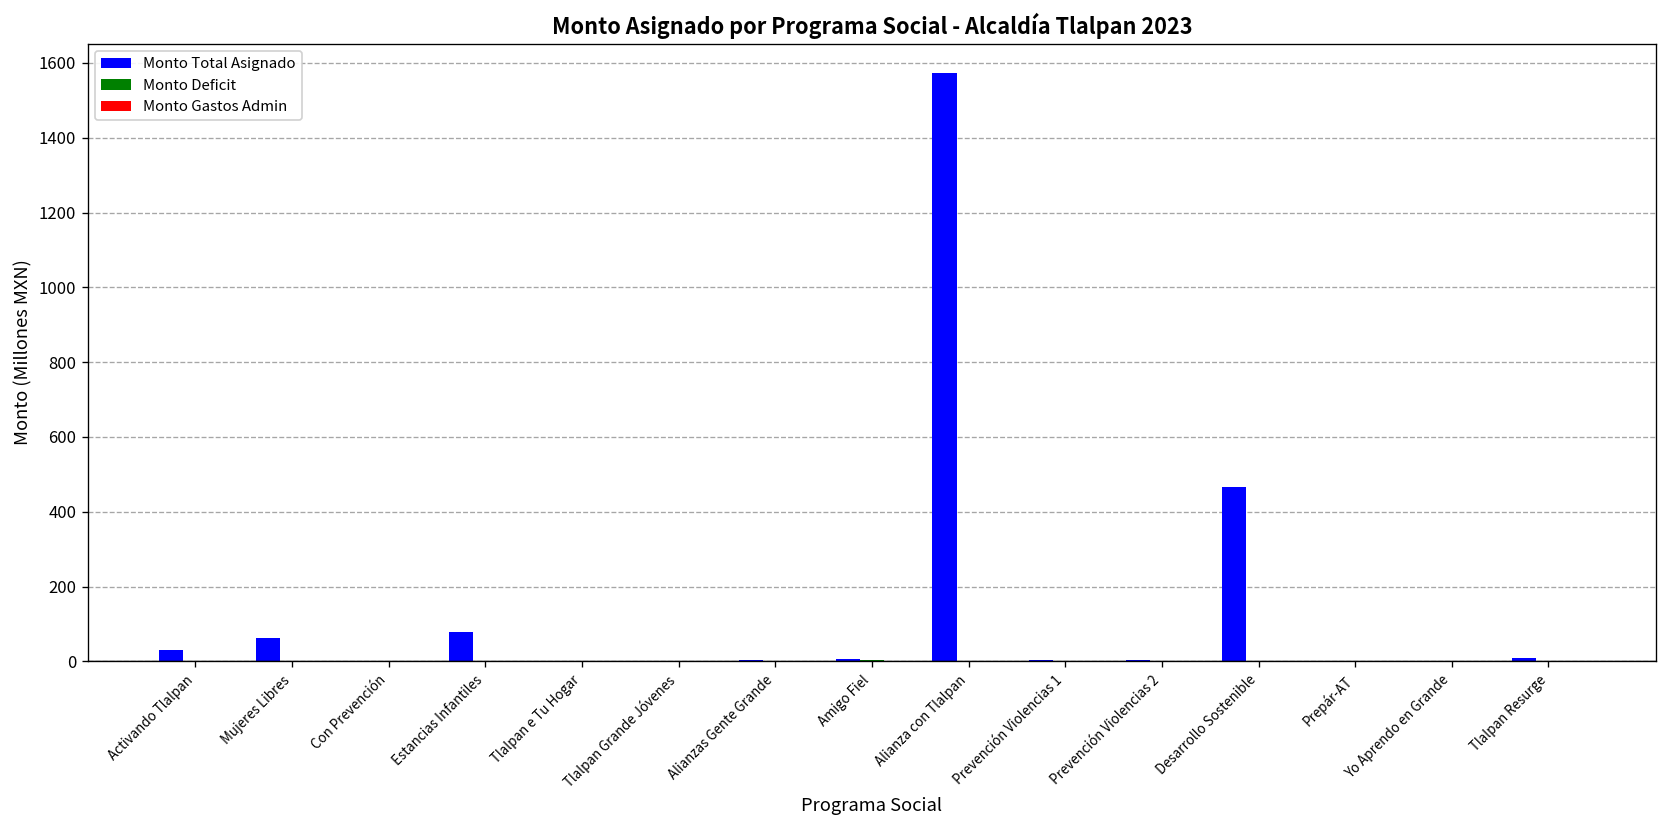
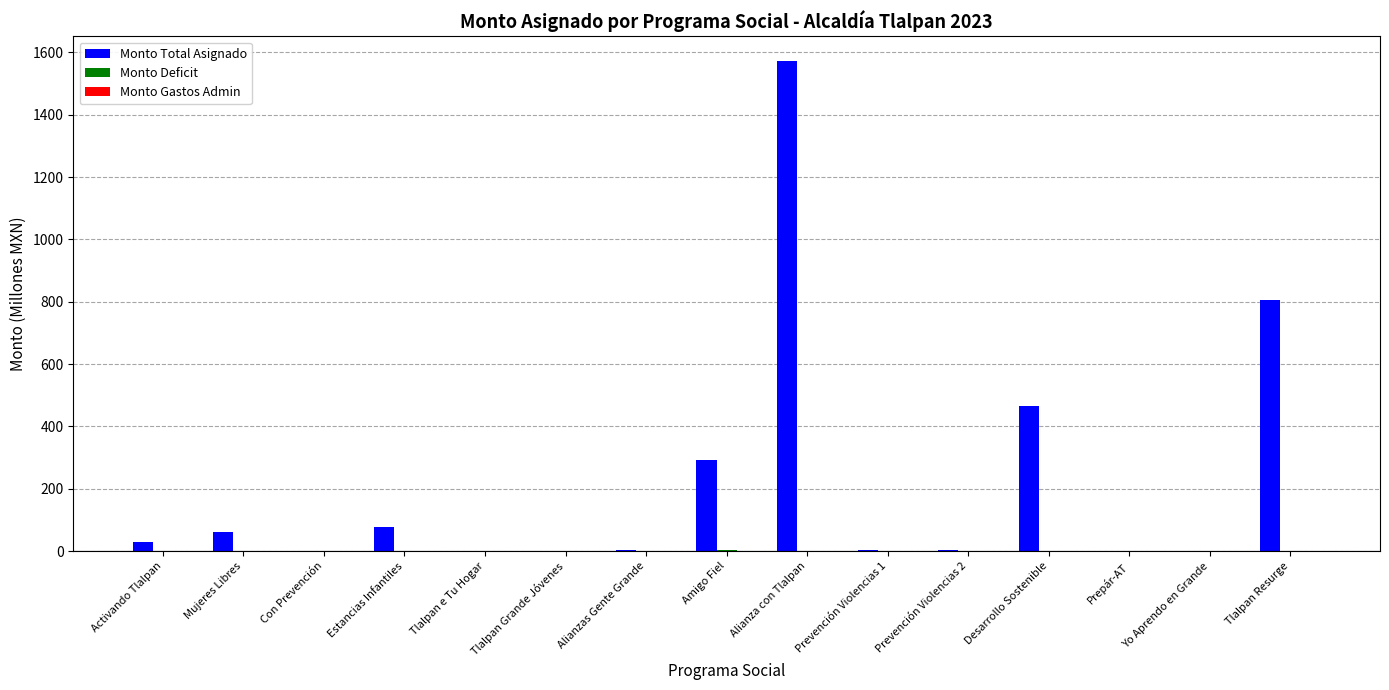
Monto Total Asignado, Amigo Fiel: 10 -> 290
Monto Total Asignado, Tlalpan Resurge: 10 -> 810
